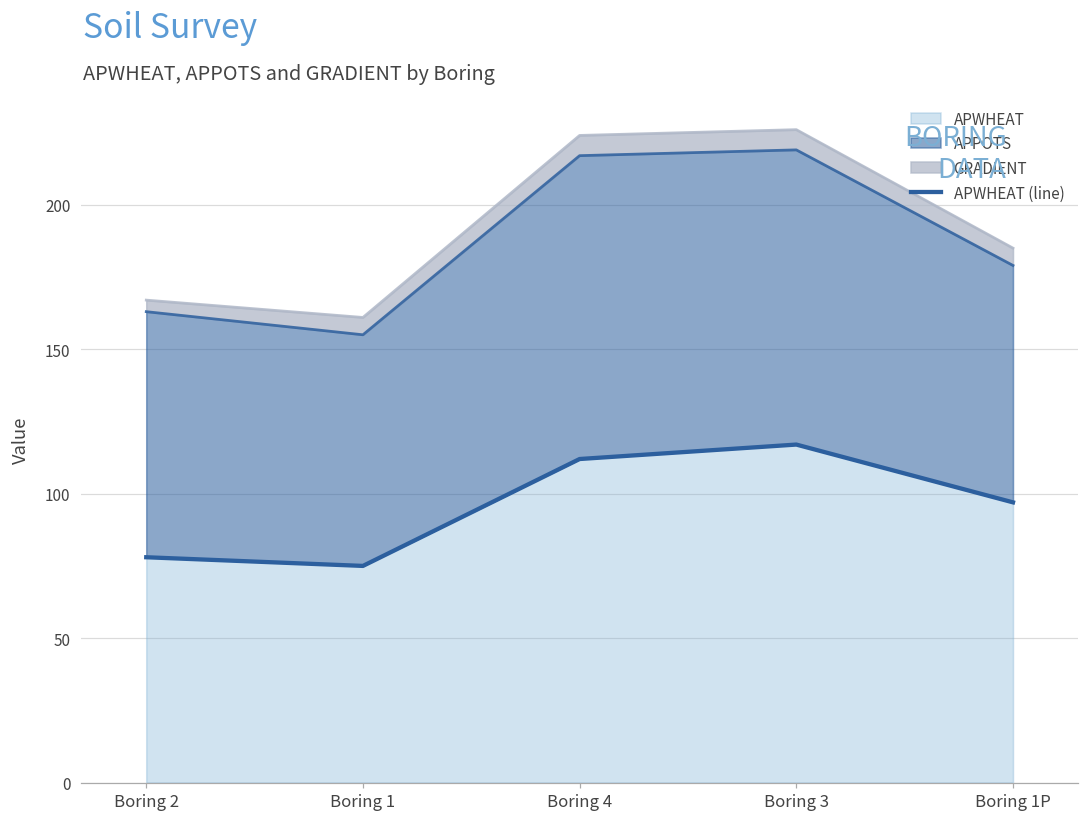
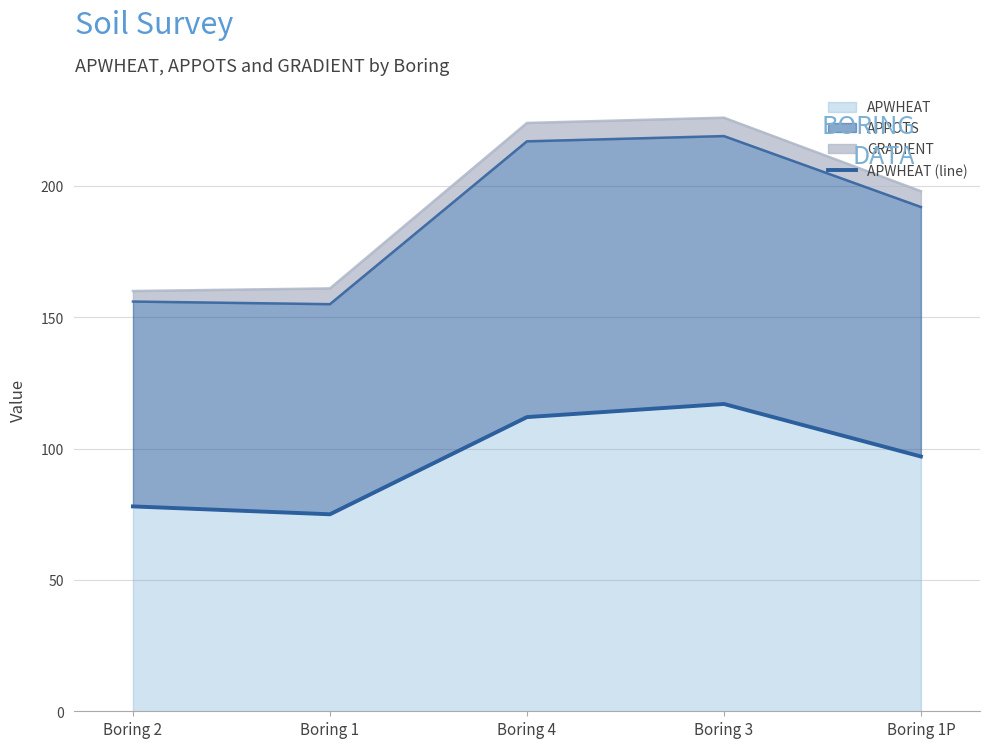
APPOTS, Boring 2: 85 -> 78
APPOTS, Boring 1P: 82 -> 95
